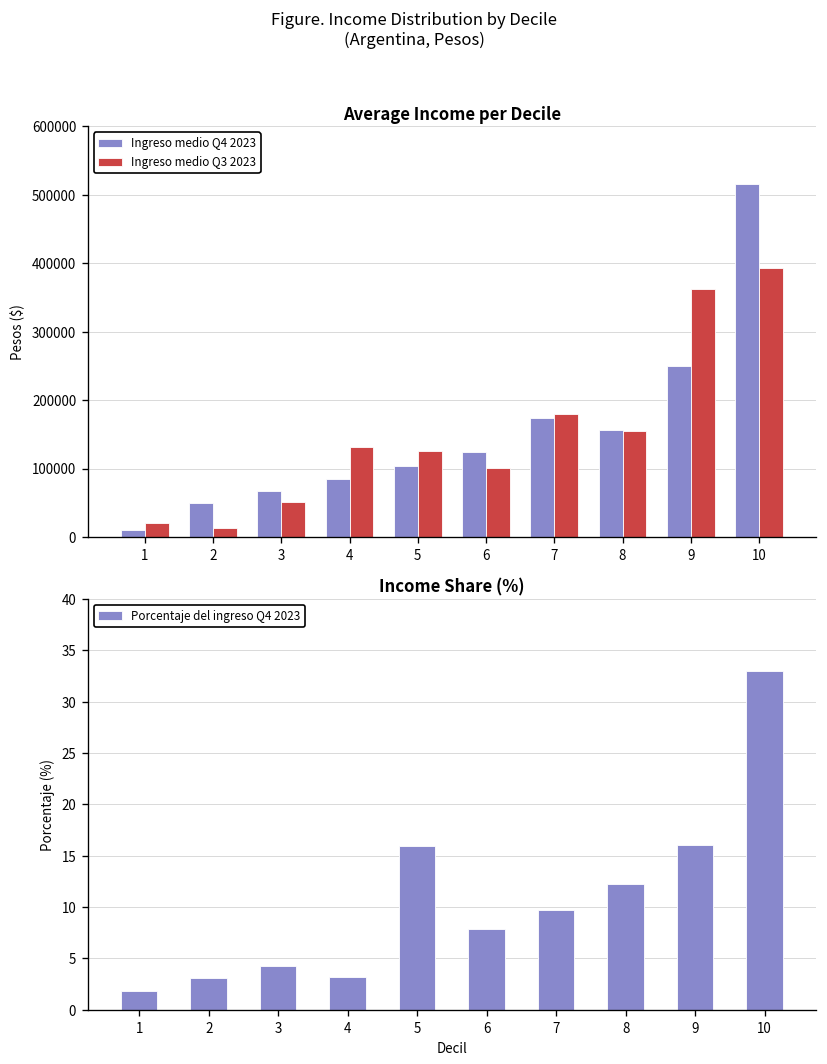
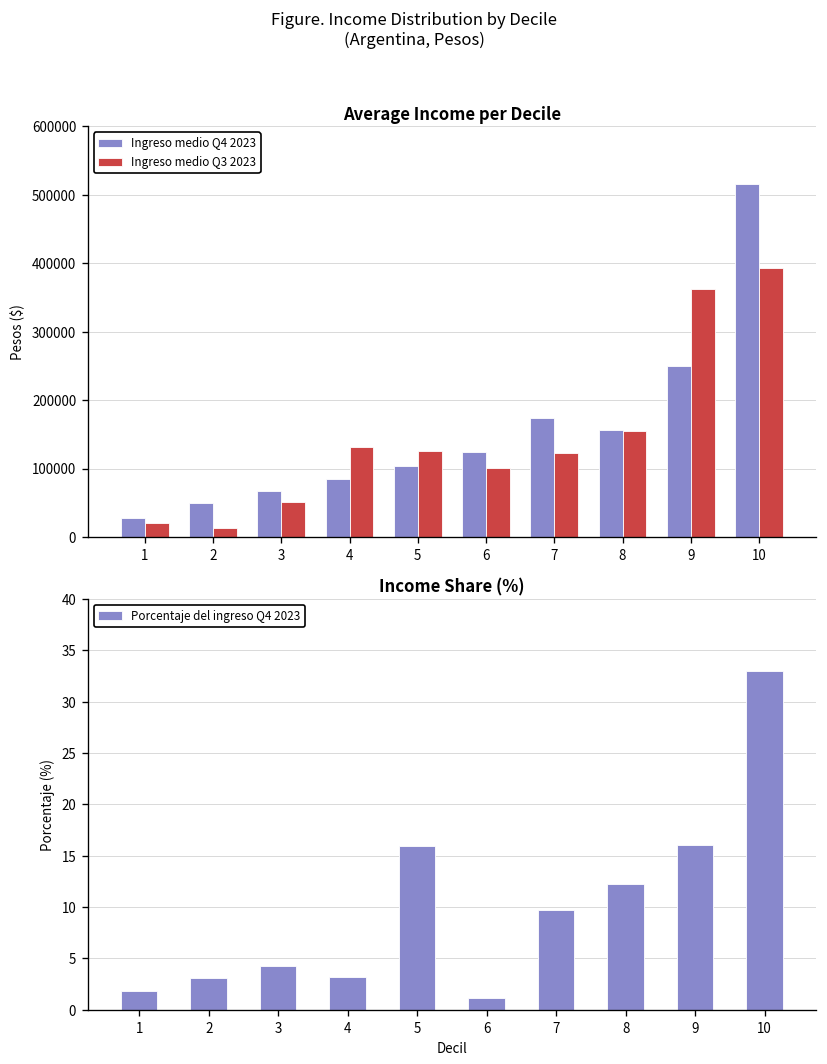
Average Income per Decile, Ingreso medio Q4 2023, 1: 10000 -> 30000
Average Income per Decile, Ingreso medio Q3 2023, 7: 180000 -> 120000
Income Share (%), 6: 8 -> 1
